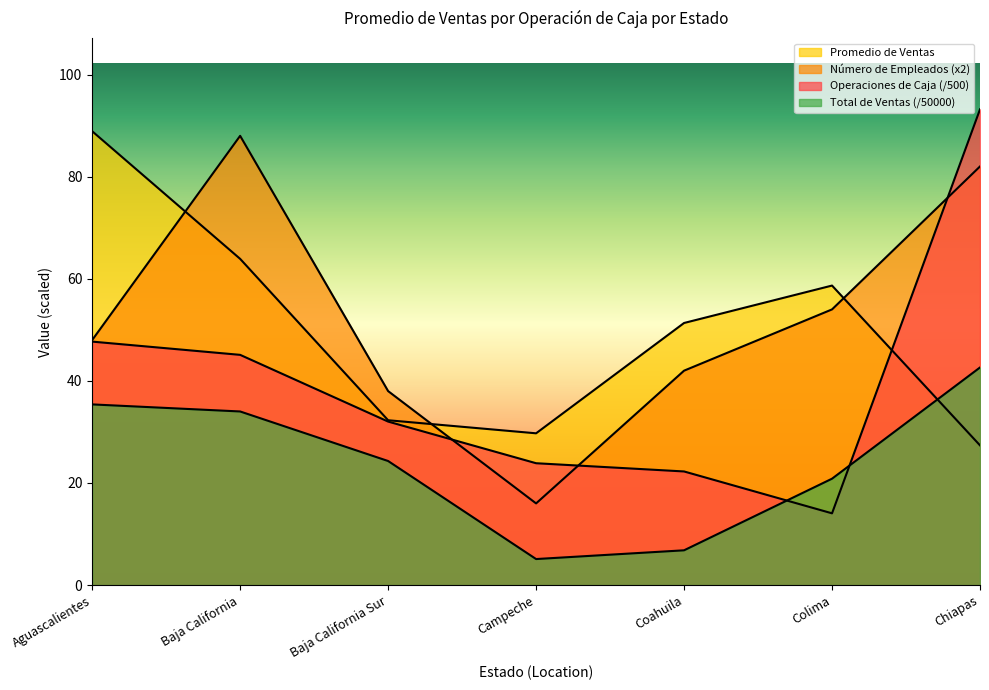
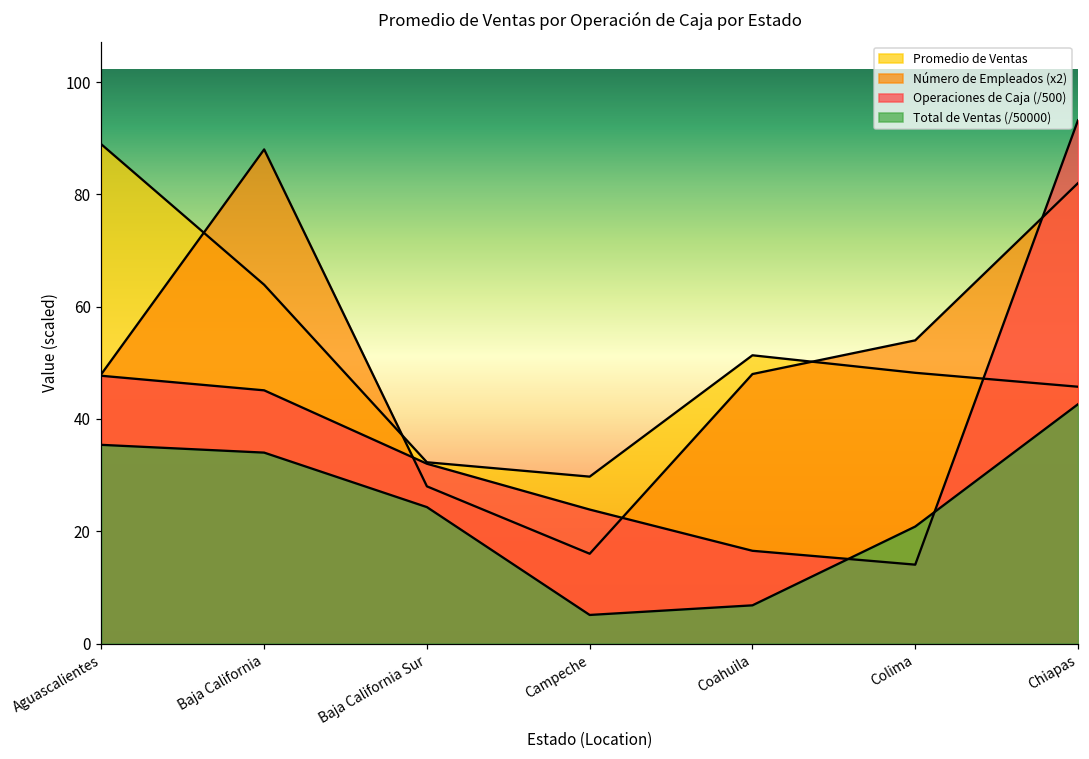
Número de Empleados (x2), Baja California Sur: 38 -> 28
Número de Empleados (x2), Coahuila: 42 -> 48
Operaciones de Caja (/500), Coahuila: 22 -> 17
Promedio de Ventas, Colima: 59 -> 48
Promedio de Ventas, Chiapas: 27 -> 46
